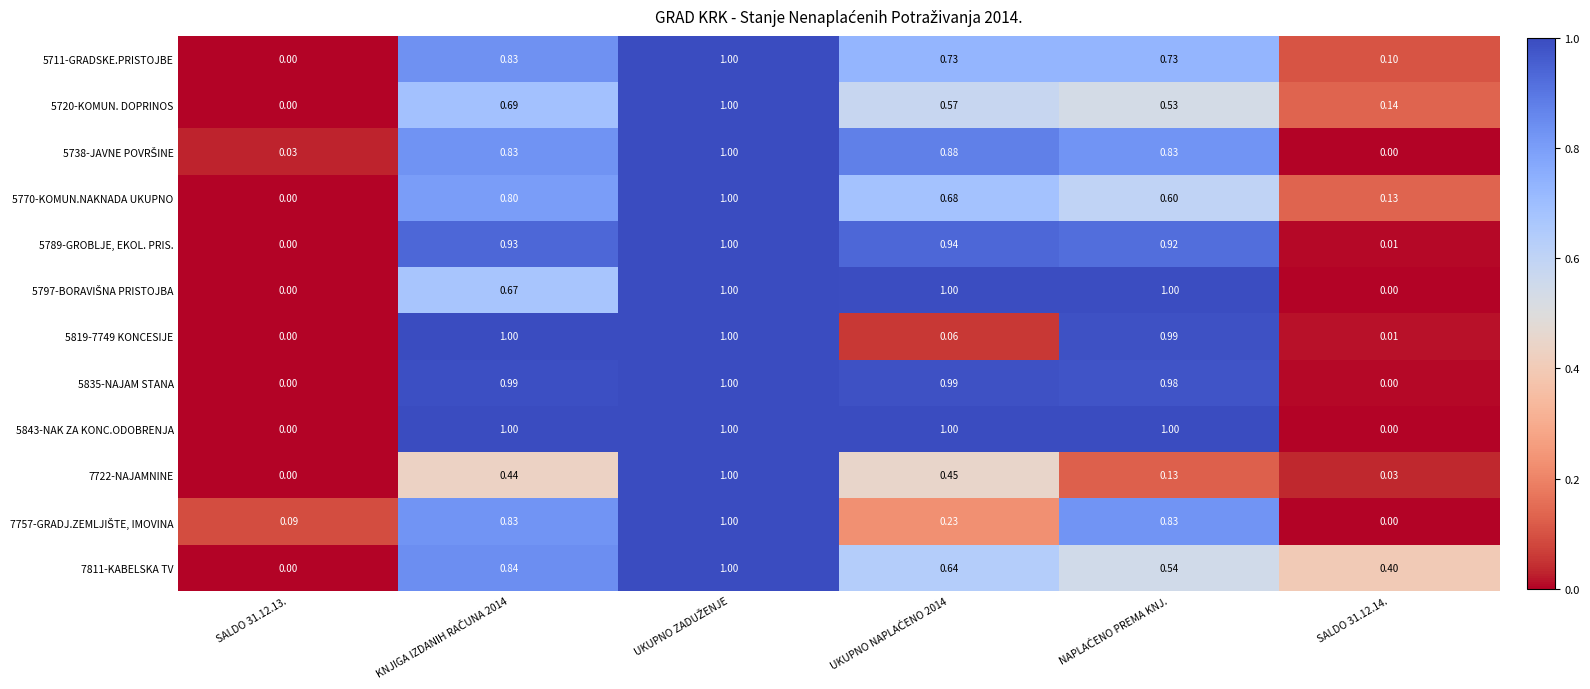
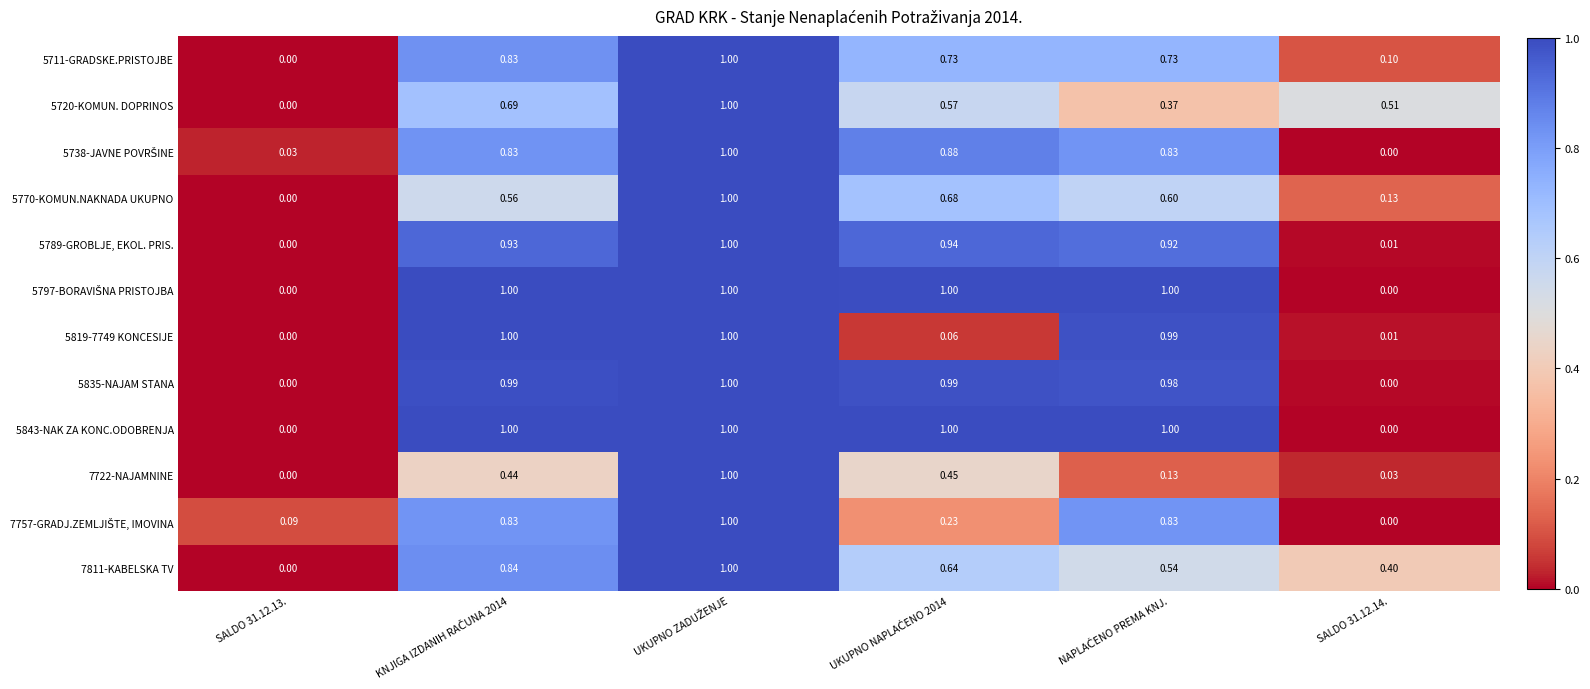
5720-KOMUN. DOPRINOS, NAPLAĆENO PREMA KNJ.: 0.53 -> 0.37
5720-KOMUN. DOPRINOS, SALDO 31.12.14.: 0.14 -> 0.51
5770-KOMUN.NAKNADA UKUPNO, KNJIGA IZDANIH RAČUNA 2014: 0.80 -> 0.56
5797-BORAVIŠNA PRISTOJBA, KNJIGA IZDANIH RAČUNA 2014: 0.67 -> 1.00
